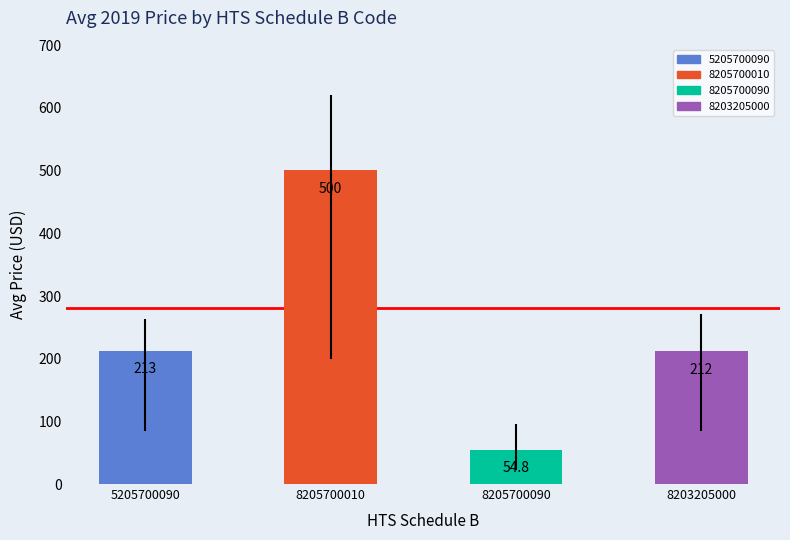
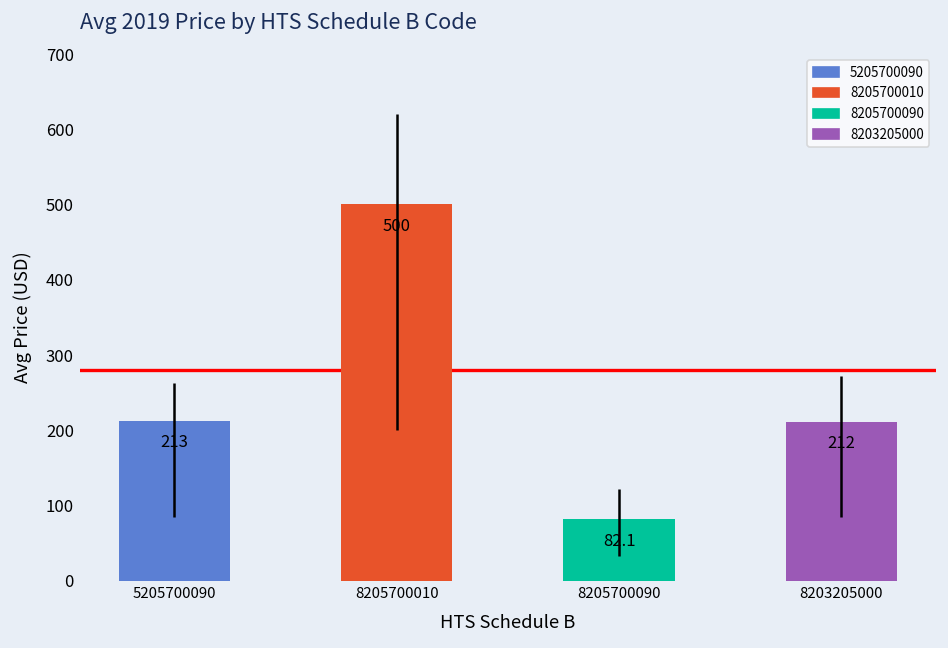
8205700090: 54.8 -> 82.1
